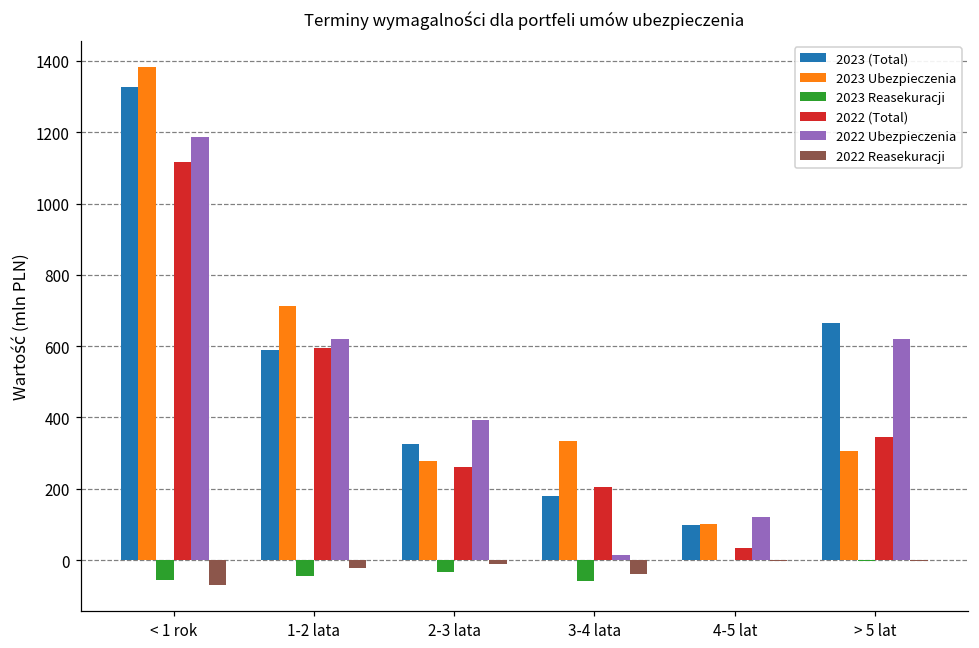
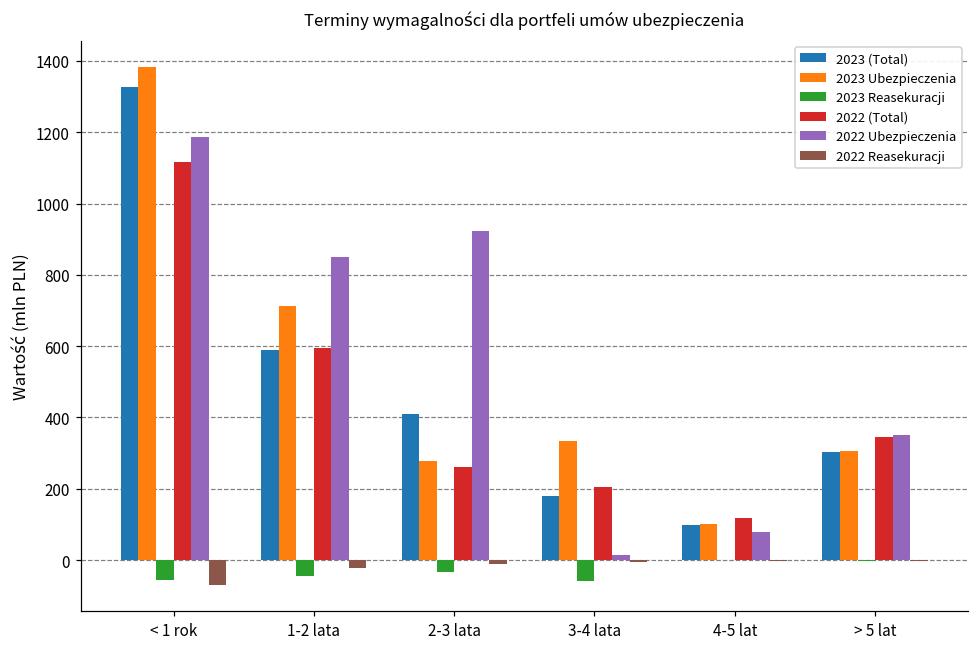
2022 Ubezpieczenia, 1-2 lata: 620 -> 850
2023 (Total), 2-3 lata: 330 -> 410
2022 Ubezpieczenia, 2-3 lata: 390 -> 920
2022 Reasekuracji, 3-4 lata: -40 -> -10
2022 (Total), 4-5 lat: 30 -> 120
2022 Ubezpieczenia, 4-5 lat: 120 -> 80
2023 (Total), > 5 lat: 670 -> 300
2022 Ubezpieczenia, > 5 lat: 620 -> 350
